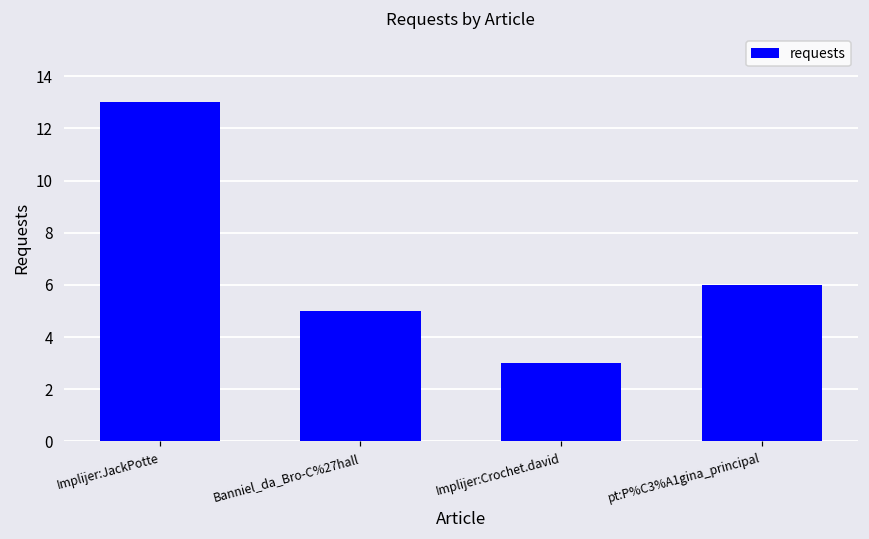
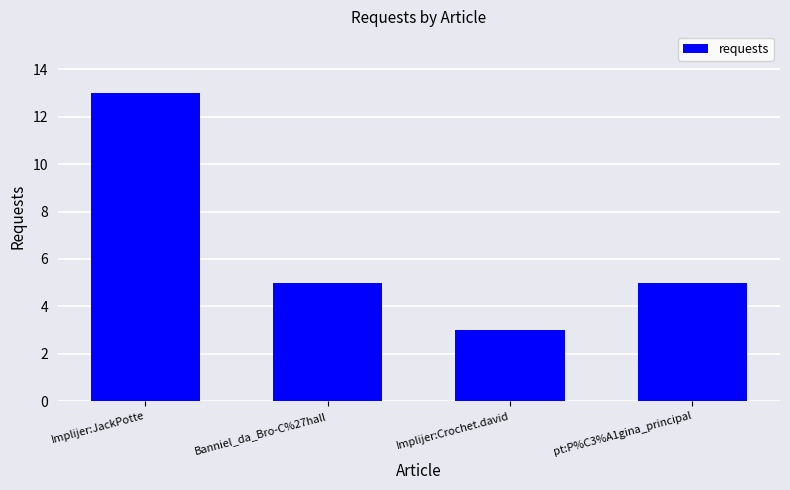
pt:P%C3%A1gina_principal: 6 -> 5
